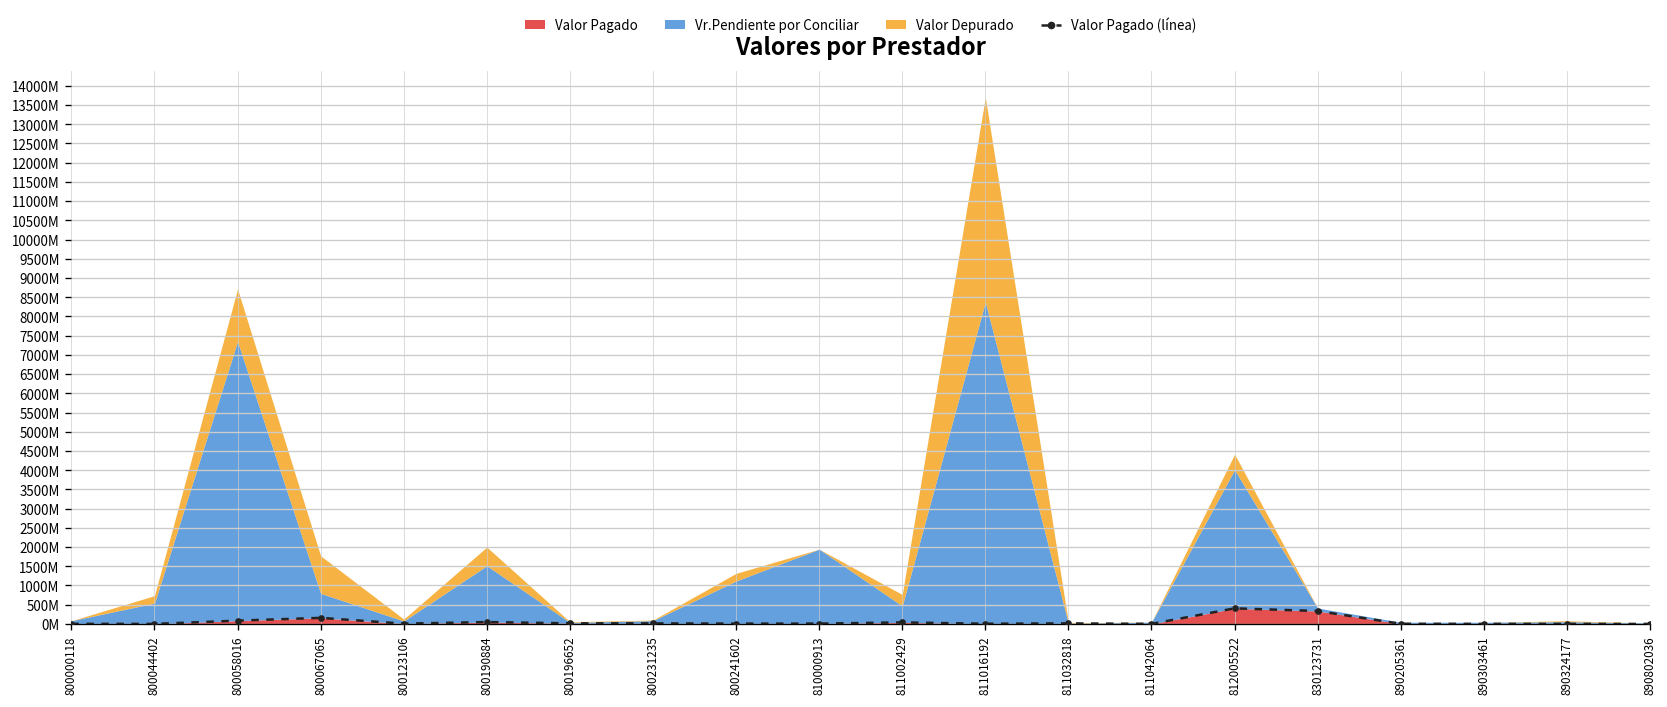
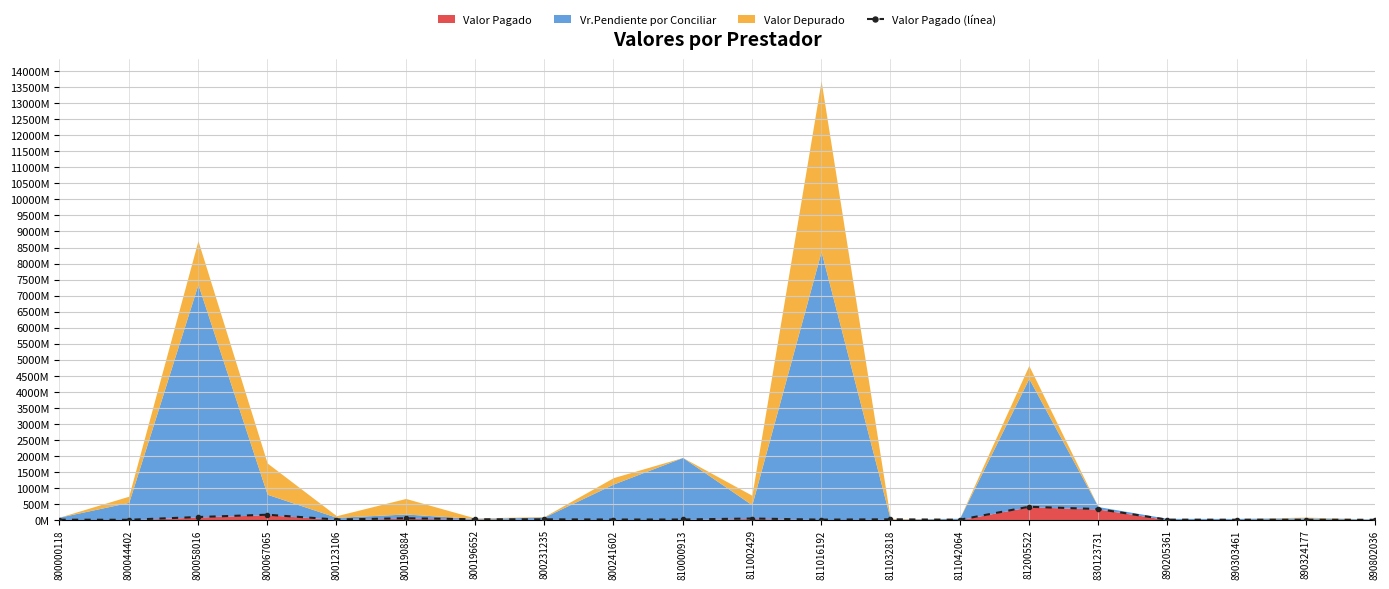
Vr.Pendiente por Conciliar, 800190884: 1500000000 -> 100000000
Vr.Pendiente por Conciliar, 812005522: 3600000000 -> 4000000000
